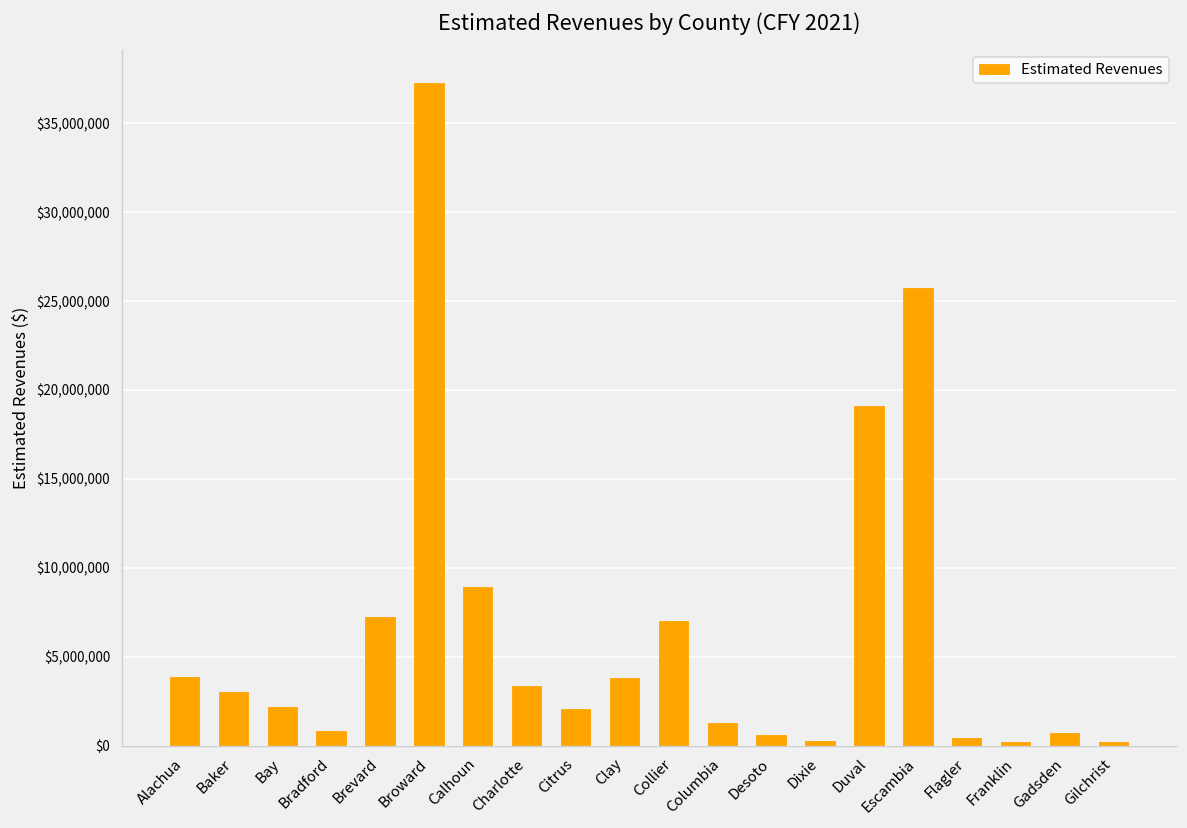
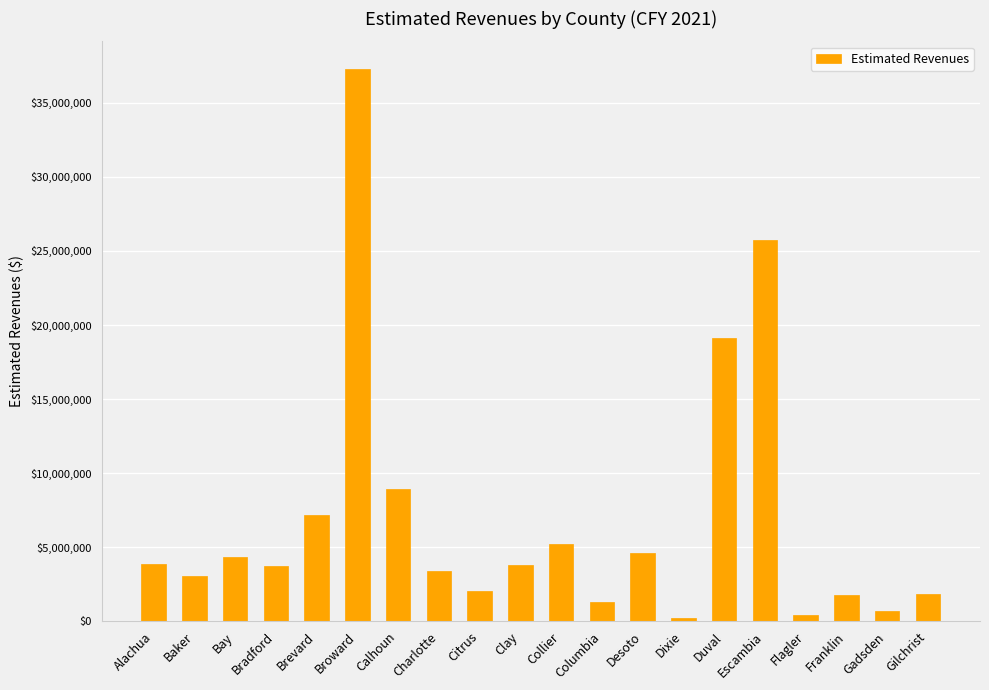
Bay: $2,200,000 -> $4,400,000
Bradford: $800,000 -> $3,700,000
Collier: $7,000,000 -> $5,200,000
Desoto: $600,000 -> $4,600,000
Franklin: $200,000 -> $1,800,000
Gilchrist: $200,000 -> $1,800,000
